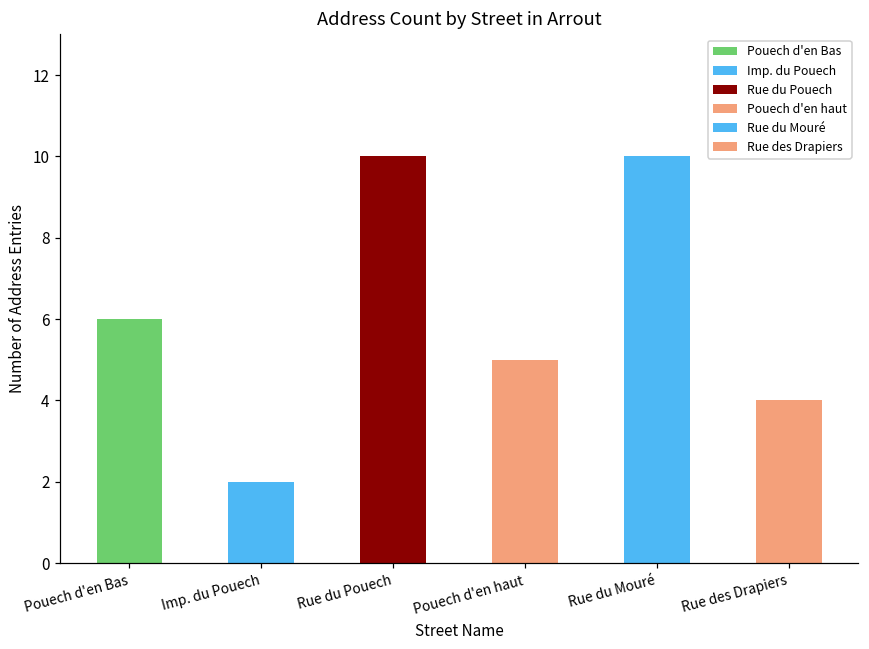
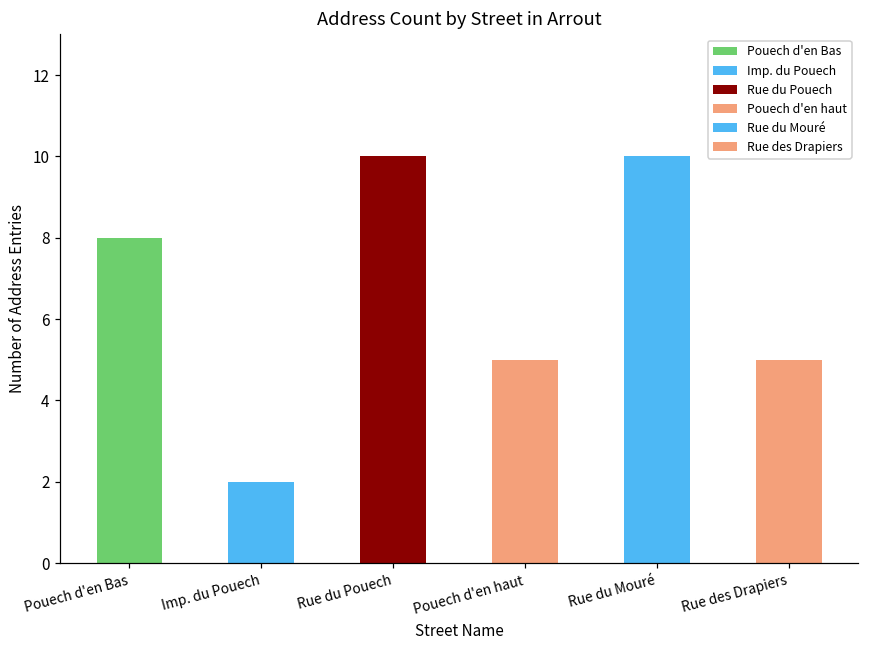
Pouech d'en Bas: 6 -> 8
Rue des Drapiers: 4 -> 5
